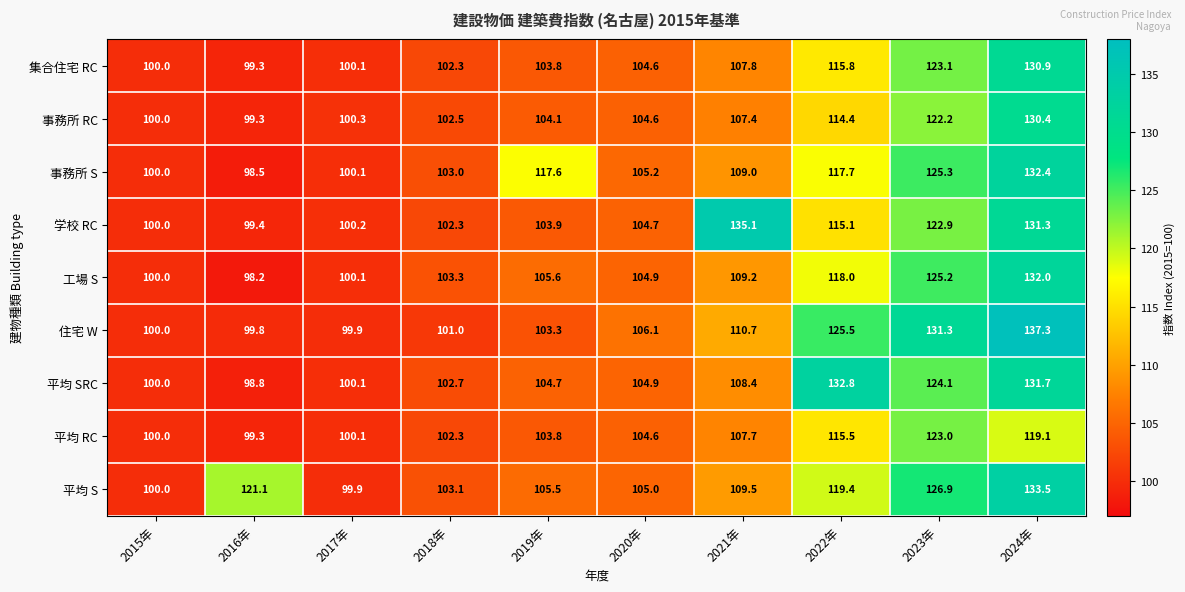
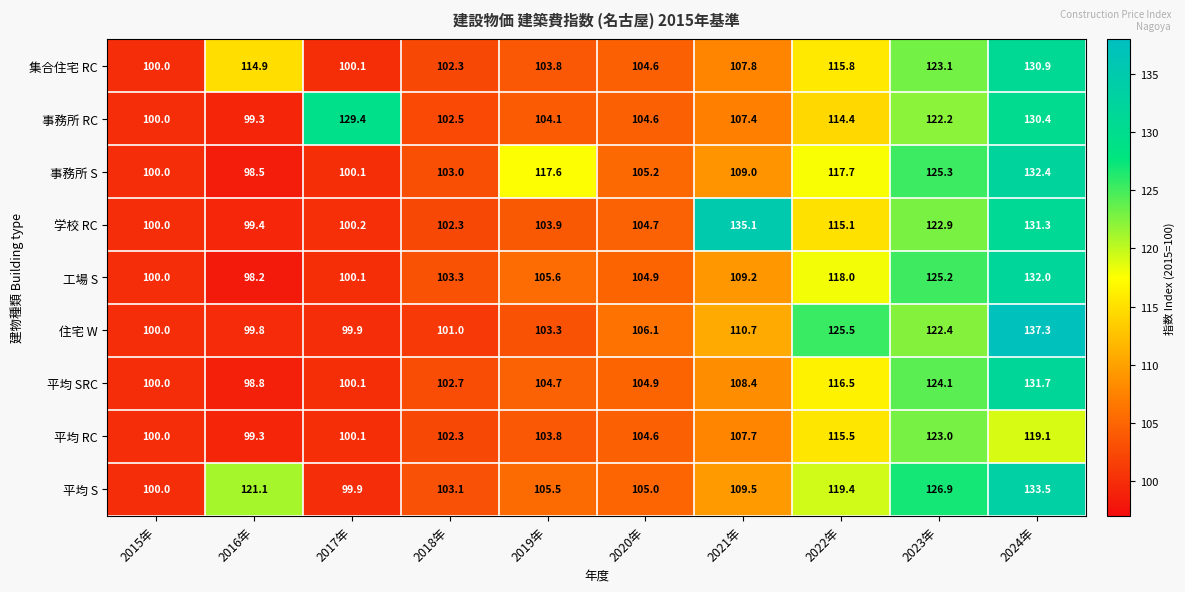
集合住宅 RC, 2016年: 99.3 -> 114.9
事務所 RC, 2017年: 100.3 -> 129.4
住宅 W, 2023年: 131.3 -> 122.4
平均 SRC, 2022年: 132.8 -> 116.5
